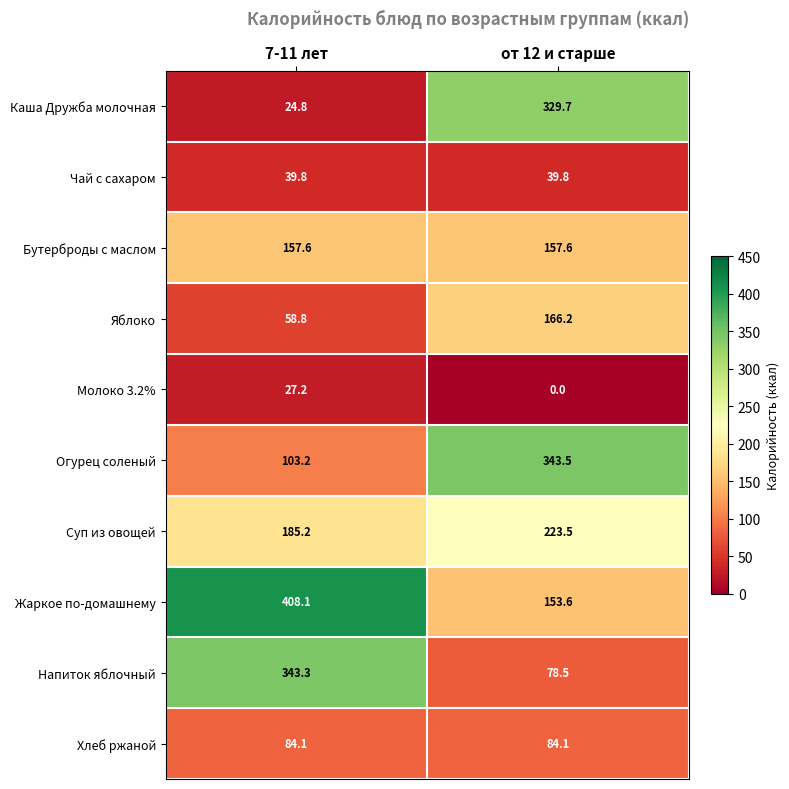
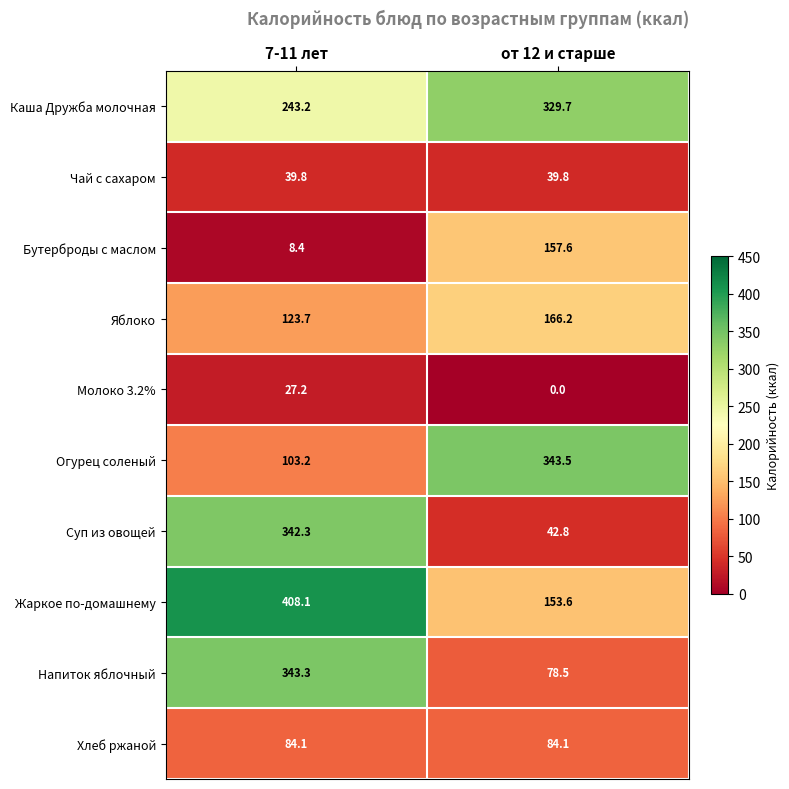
Каша Дружба молочная, 7-11 лет: 24.8 -> 243.2
Бутерброды с маслом, 7-11 лет: 157.6 -> 8.4
Яблоко, 7-11 лет: 58.8 -> 123.7
Суп из овощей, 7-11 лет: 185.2 -> 342.3
Суп из овощей, от 12 и старше: 223.5 -> 42.8
